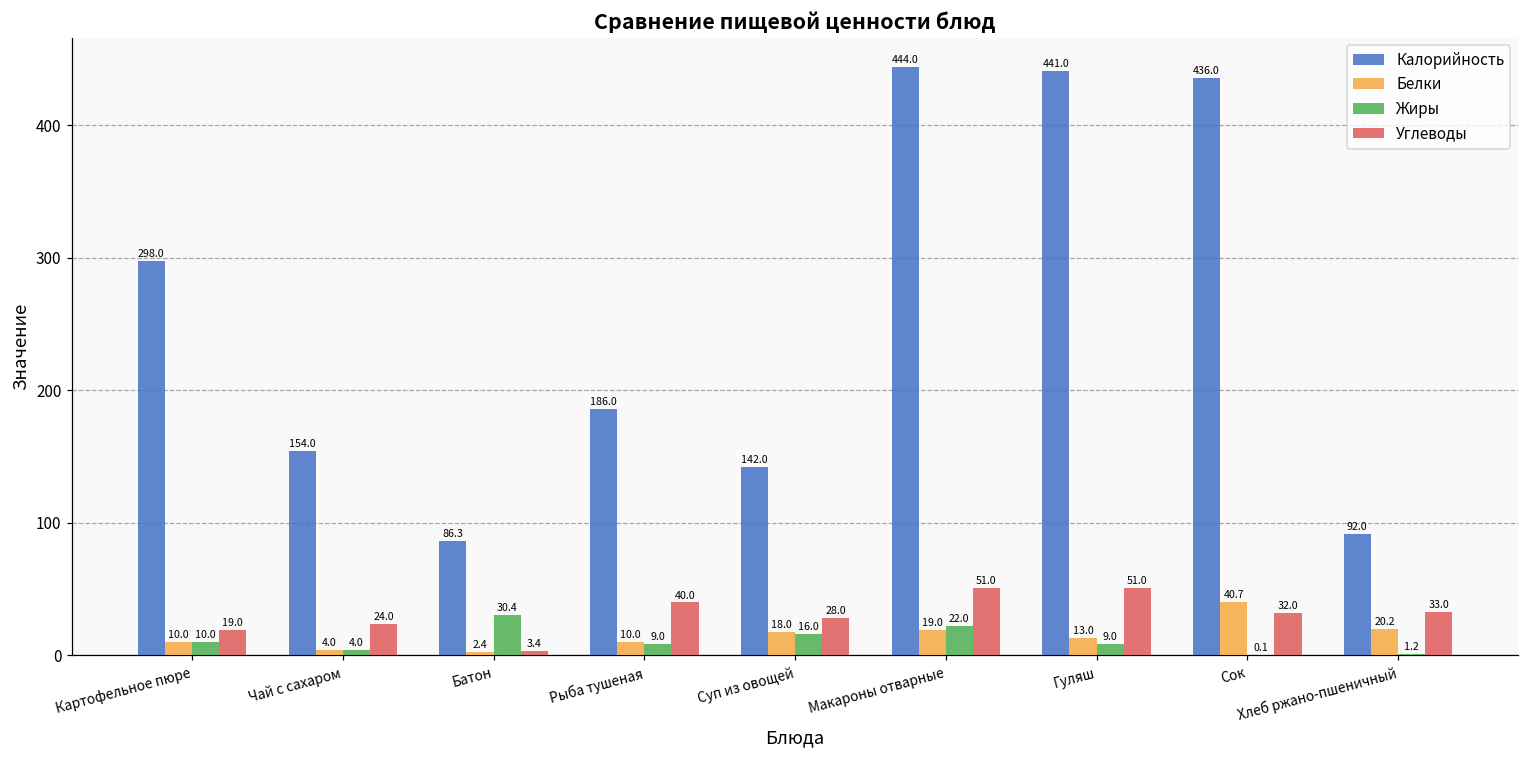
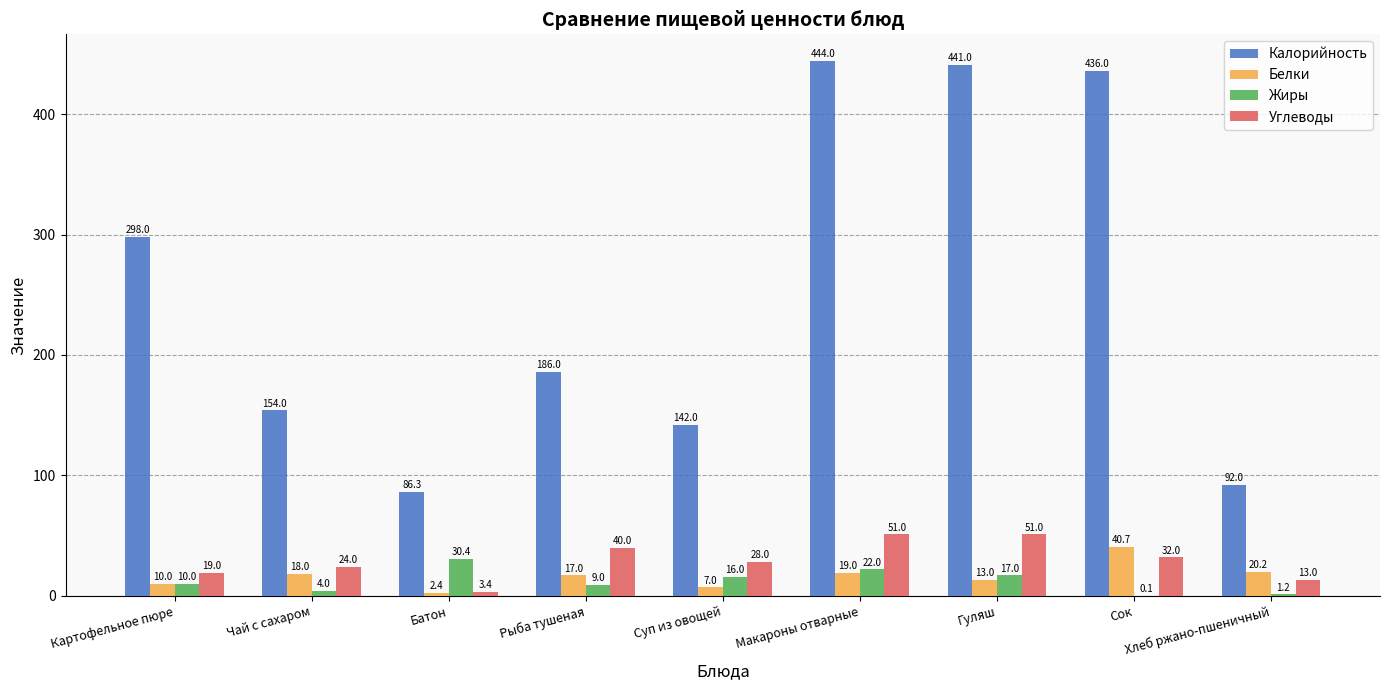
Белки, Чай с сахаром: 4.0 -> 18.0
Белки, Рыба тушеная: 10.0 -> 17.0
Белки, Суп из овощей: 18.0 -> 7.0
Жиры, Гуляш: 9.0 -> 17.0
Углеводы, Хлеб ржано-пшеничный: 33.0 -> 13.0
